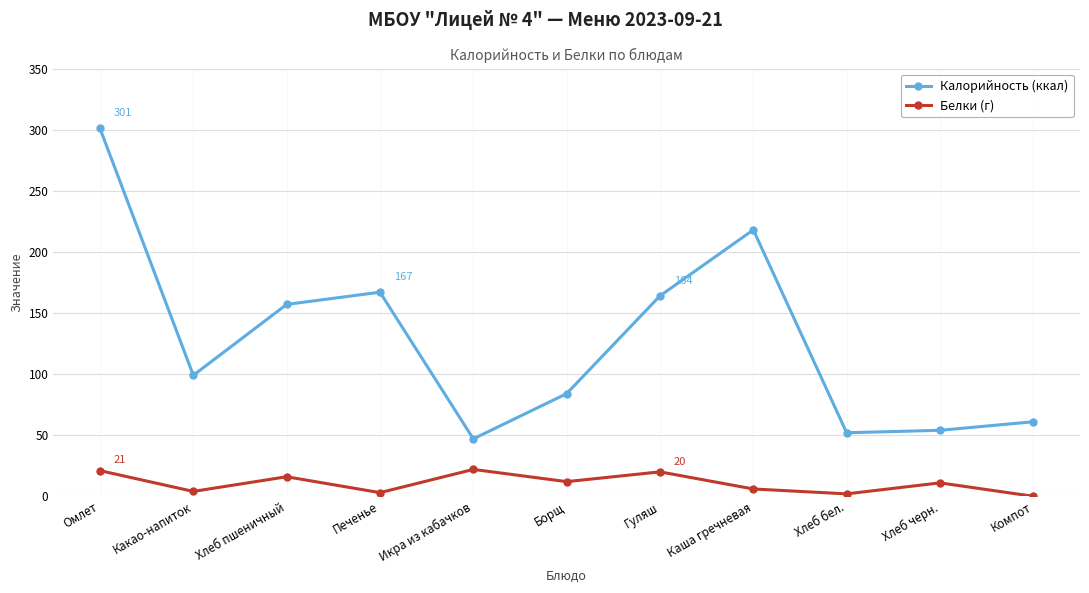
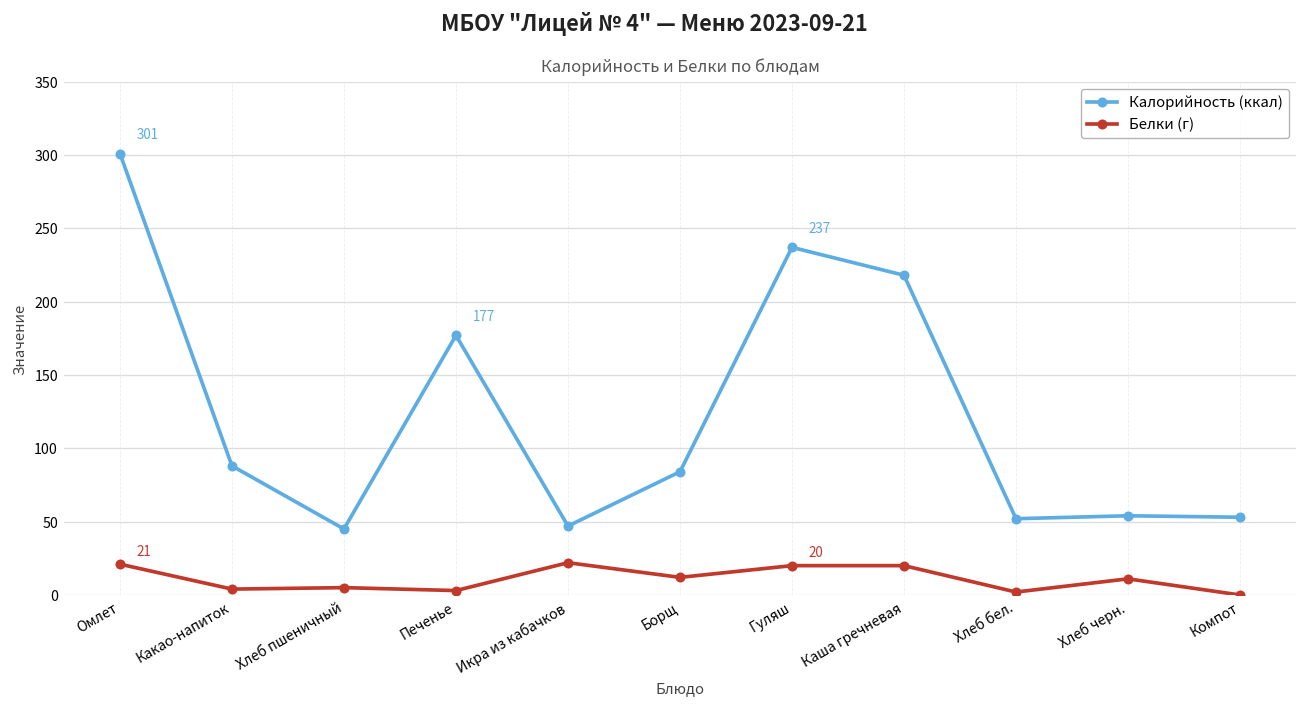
Калорийность (ккал), Какао-напиток: 99 -> 88
Калорийность (ккал), Хлеб пшеничный: 157 -> 45
Белки (г), Хлеб пшеничный: 16 -> 5
Калорийность (ккал), Печенье: 167 -> 177
Калорийность (ккал), Гуляш: 164 -> 237
Белки (г), Каша гречневая: 6 -> 20
Калорийность (ккал), Компот: 61 -> 53
